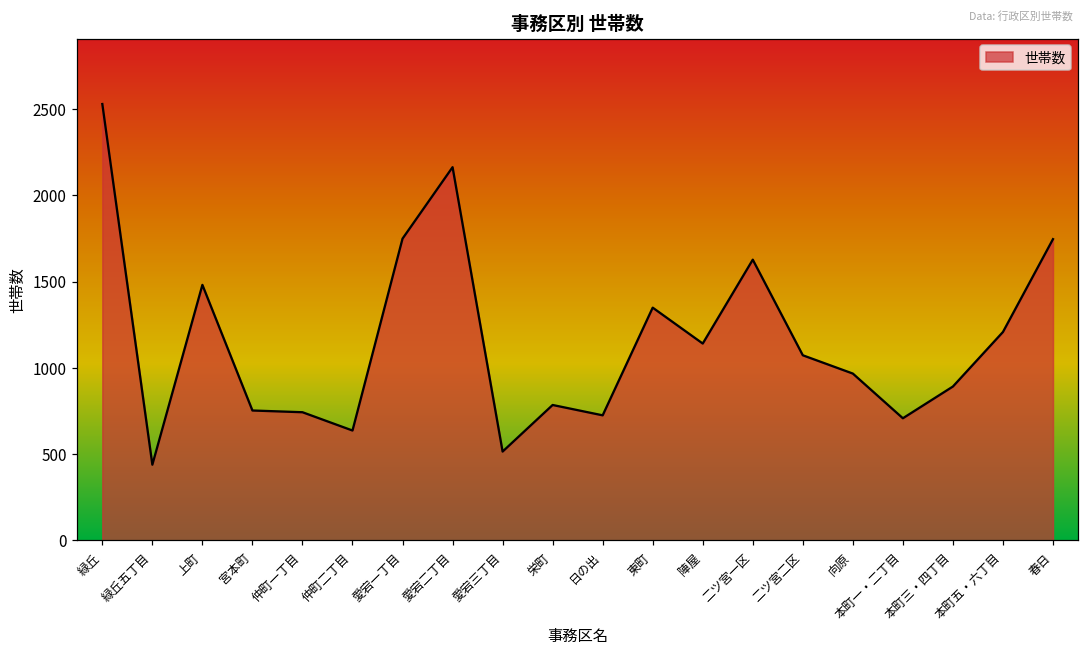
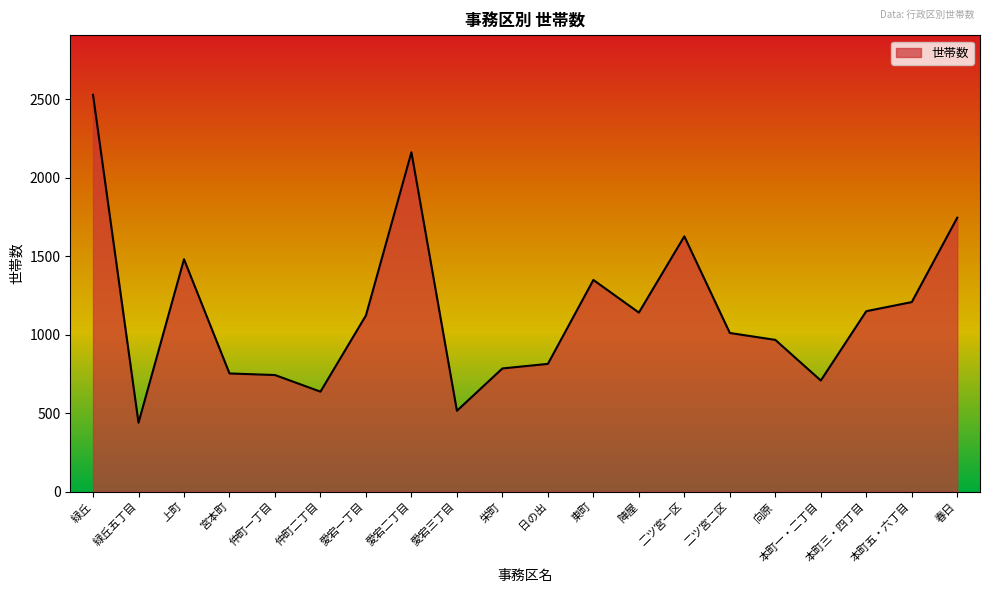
愛宕一丁目: 1750 -> 1120
日の出: 730 -> 810
二ツ宮二区: 1070 -> 1010
本町三・四丁目: 890 -> 1150
